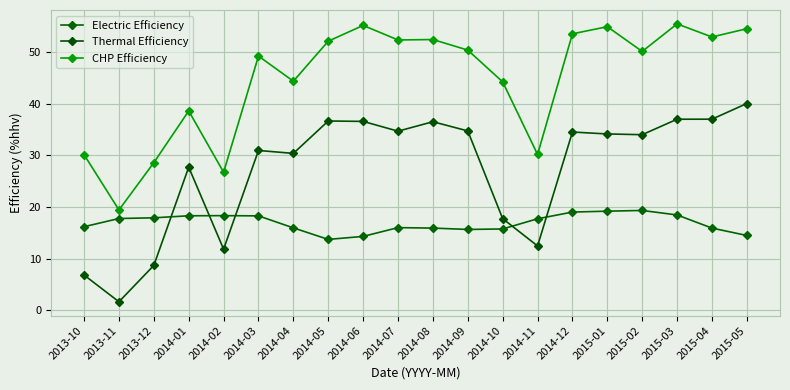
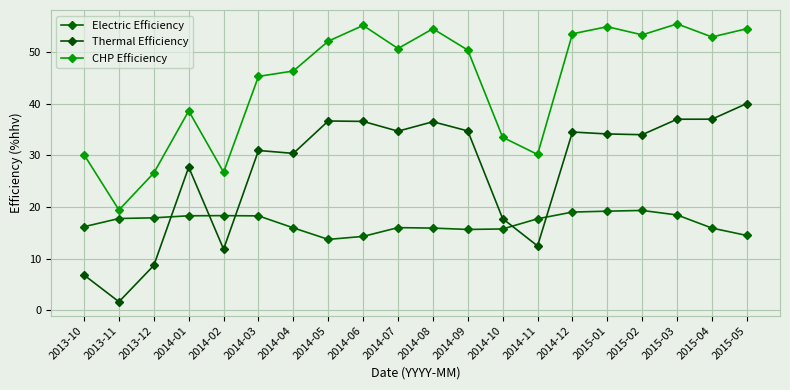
CHP Efficiency, 2013-12: 29 -> 27
CHP Efficiency, 2014-03: 49 -> 45
CHP Efficiency, 2014-04: 44 -> 46
CHP Efficiency, 2014-07: 52 -> 51
CHP Efficiency, 2014-08: 52 -> 55
CHP Efficiency, 2014-10: 44 -> 33
CHP Efficiency, 2015-02: 50 -> 53
